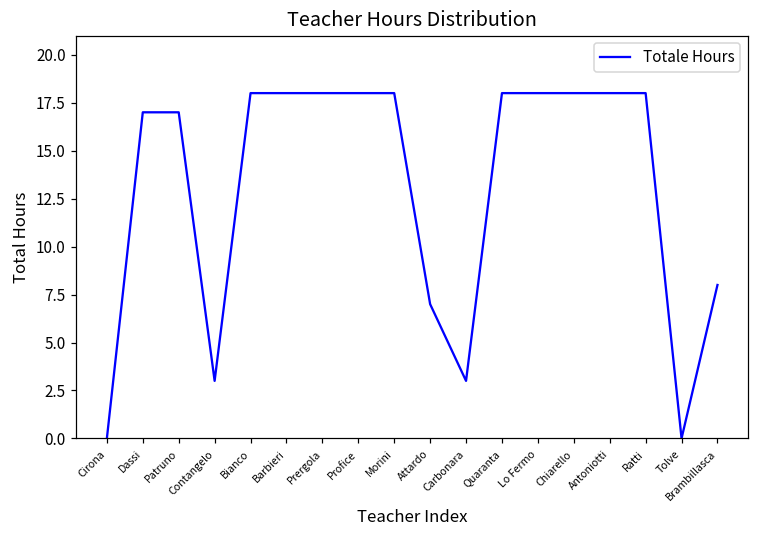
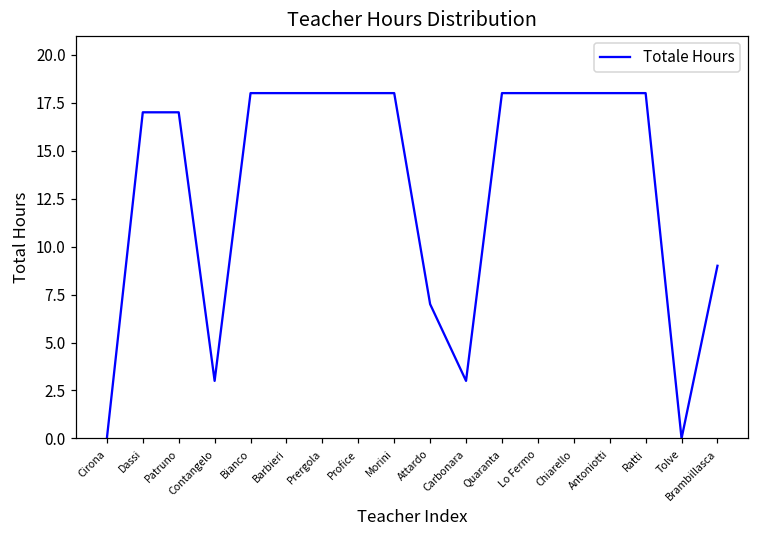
Brambillasca: 8 -> 9
